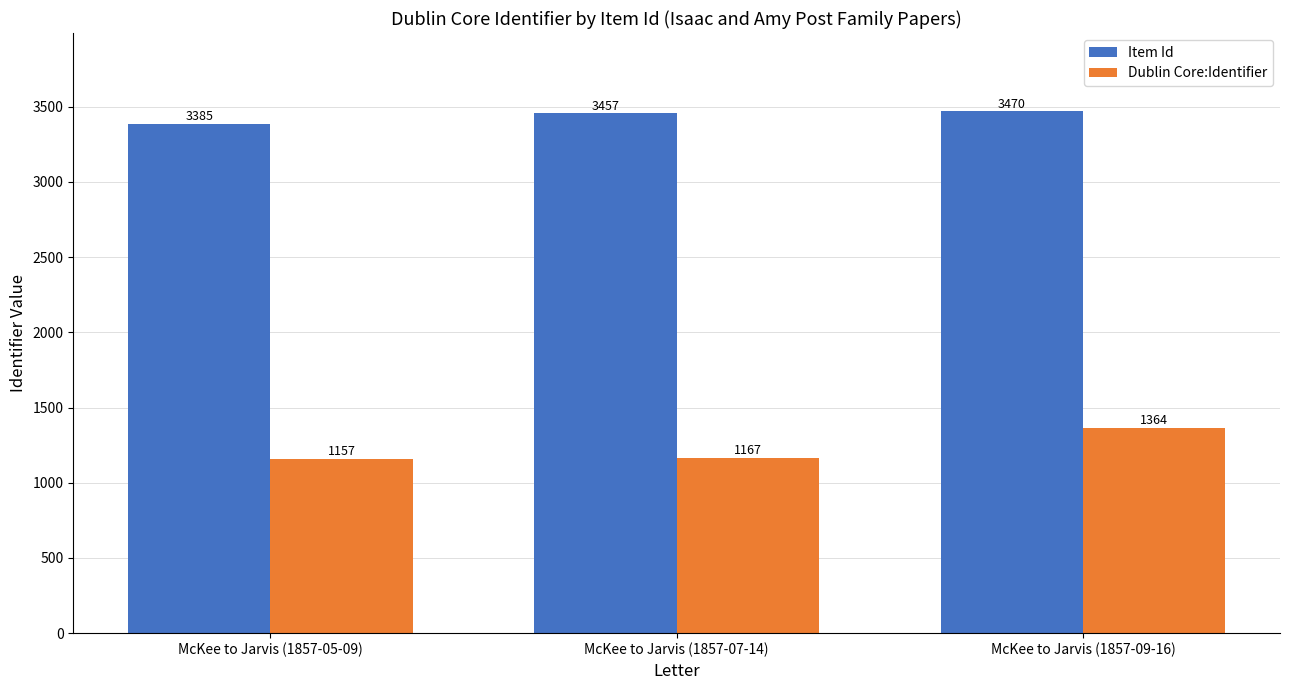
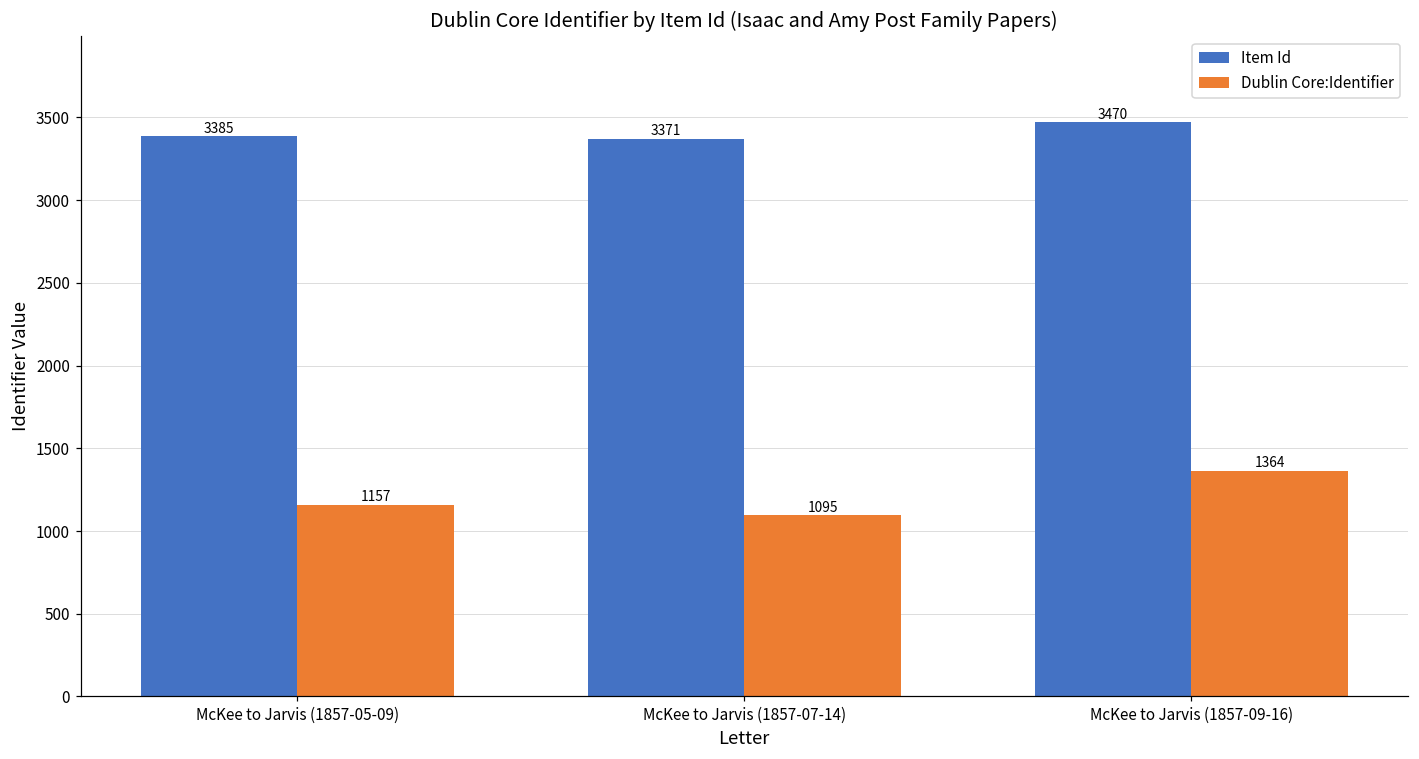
Item Id, McKee to Jarvis (1857-07-14): 3457 -> 3371
Dublin Core:Identifier, McKee to Jarvis (1857-07-14): 1167 -> 1095
